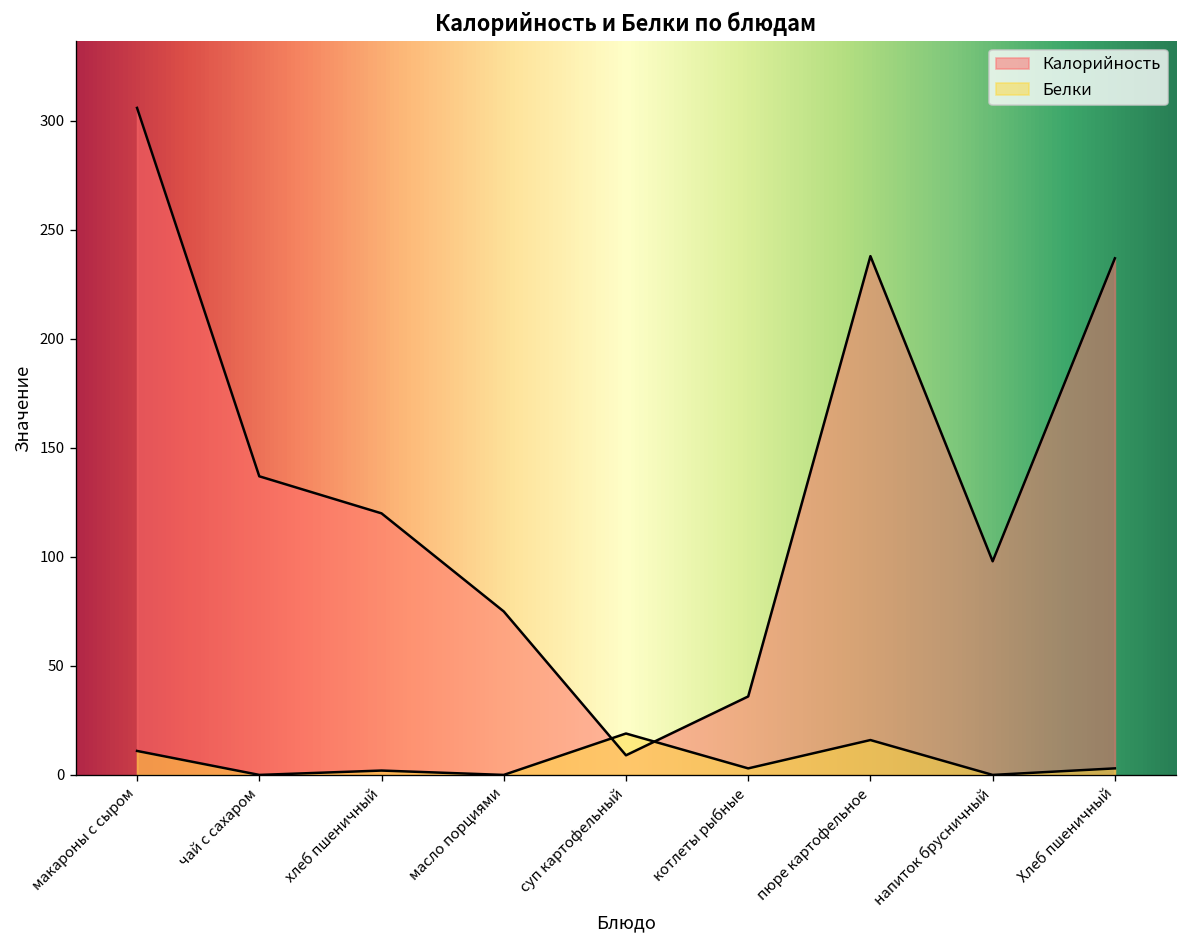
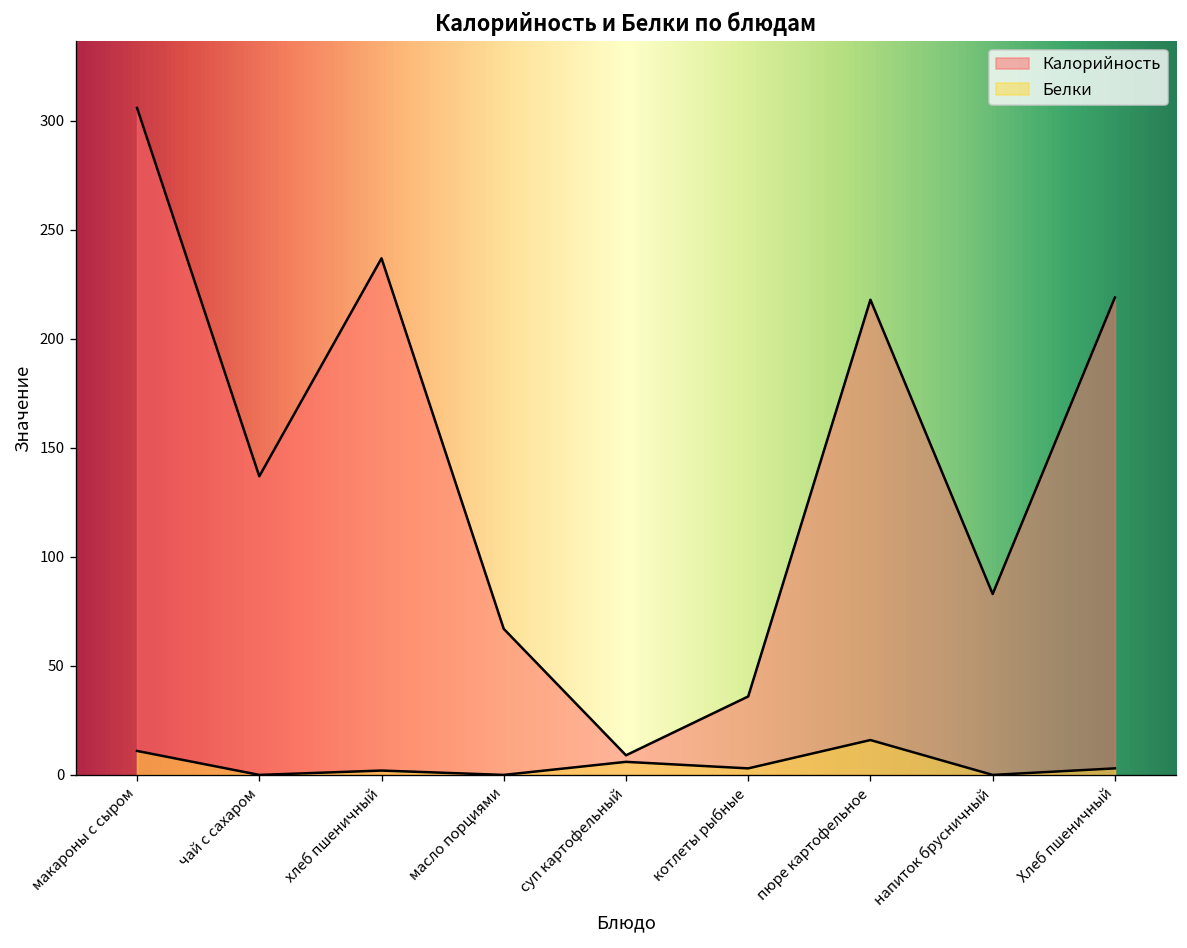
Калорийность, хлеб пшеничный: 120 -> 237
Калорийность, масло порциями: 75 -> 67
Белки, суп картофельный: 19 -> 6
Калорийность, пюре картофельное: 238 -> 218
Калорийность, напиток брусничный: 98 -> 83
Калорийность, Хлеб пшеничный: 237 -> 219
